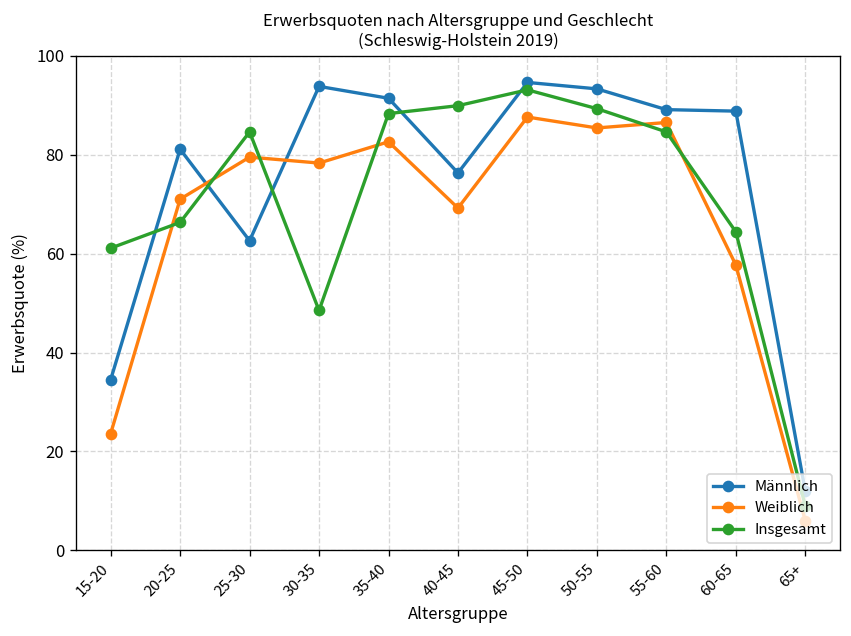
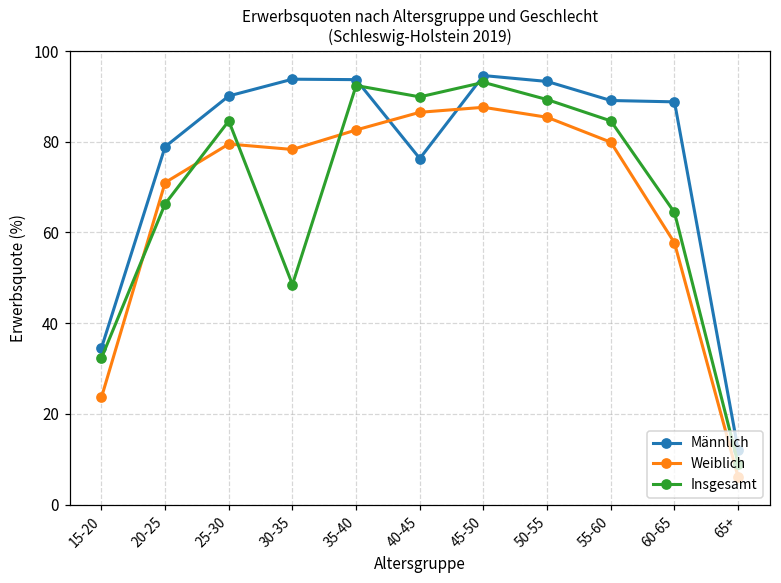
Insgesamt, 15-20: 61 -> 32
Männlich, 20-25: 81 -> 79
Männlich, 25-30: 63 -> 90
Männlich, 35-40: 91 -> 94
Insgesamt, 35-40: 88 -> 92
Weiblich, 40-45: 69 -> 87
Weiblich, 55-60: 87 -> 80
